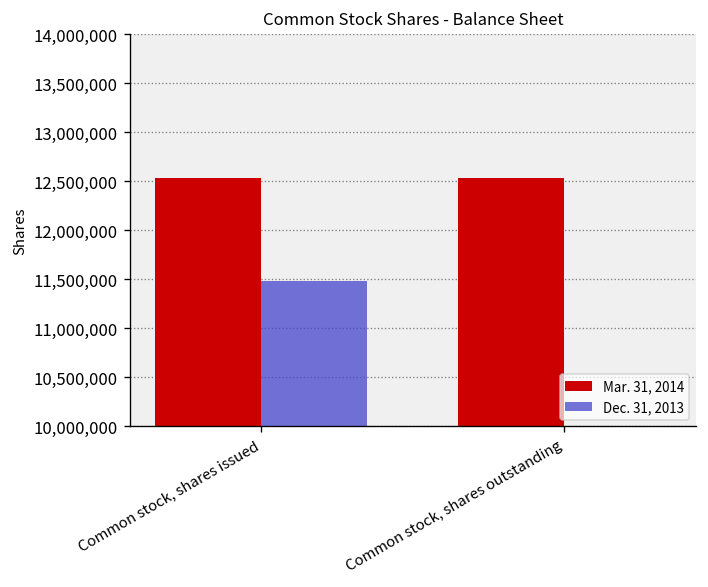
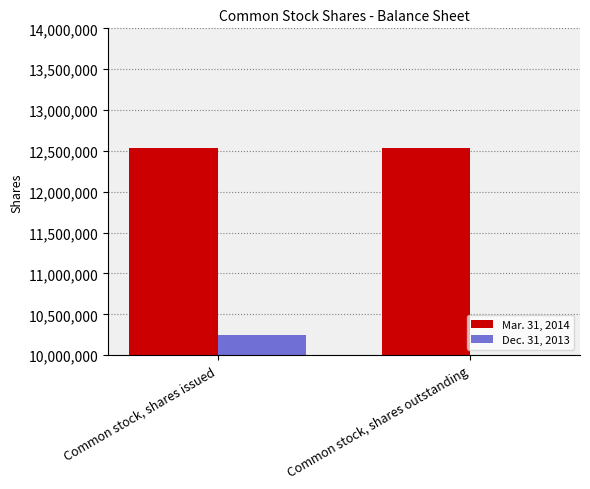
Dec. 31, 2013, Common stock, shares issued: 11,500,000 -> 10,200,000
